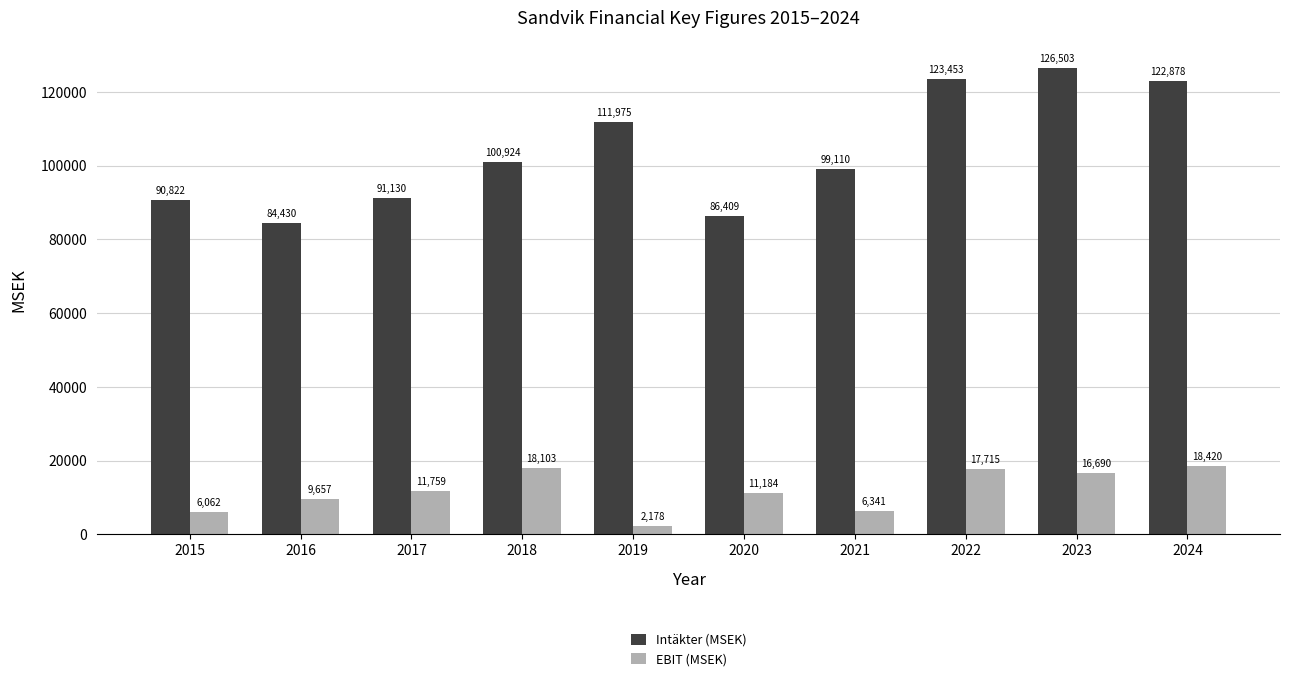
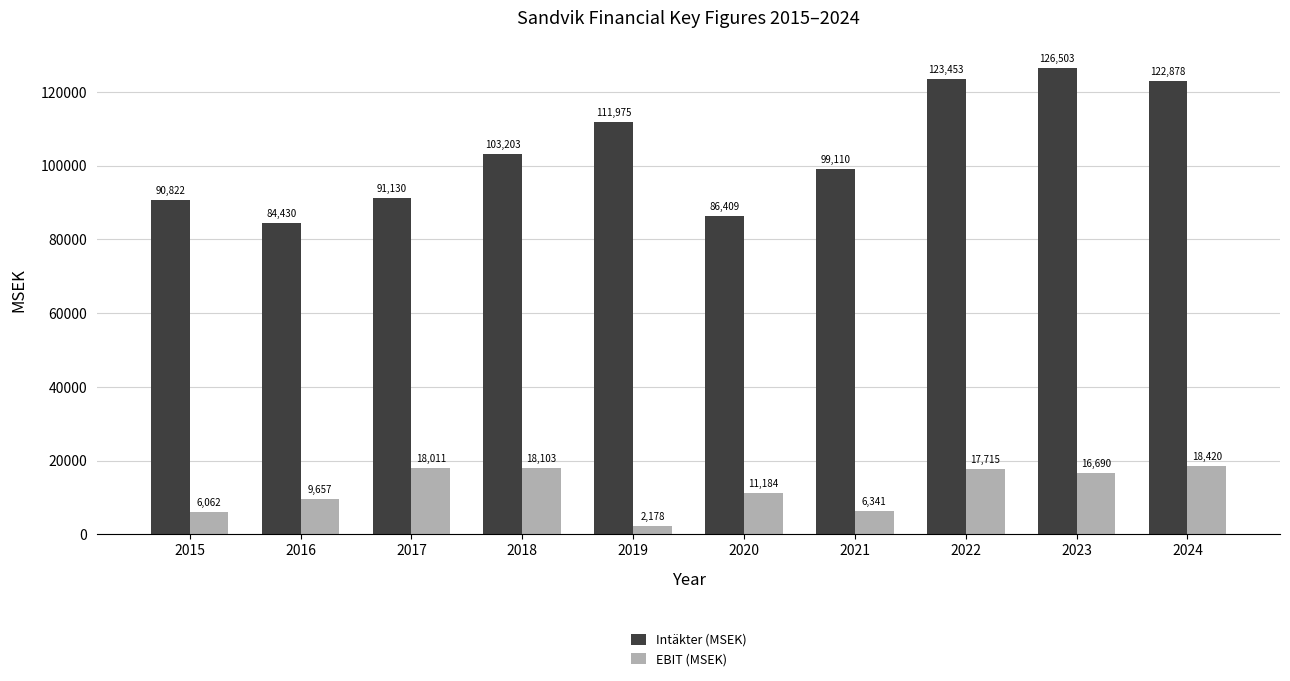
EBIT (MSEK), 2017: 11,759 -> 18,011
Intäkter (MSEK), 2018: 100,924 -> 103,203
